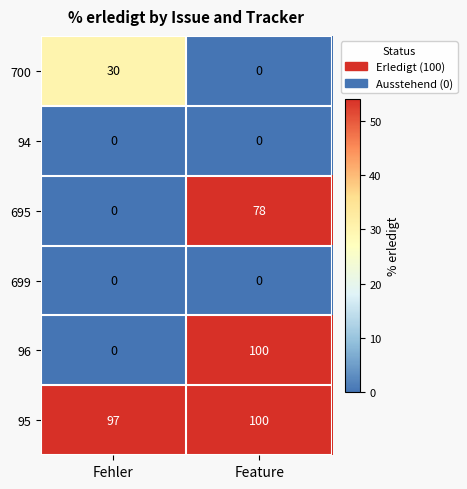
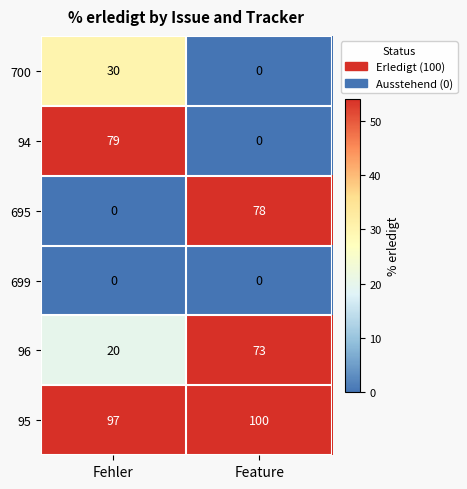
94, Fehler: 0 -> 79
96, Fehler: 0 -> 20
96, Feature: 100 -> 73
